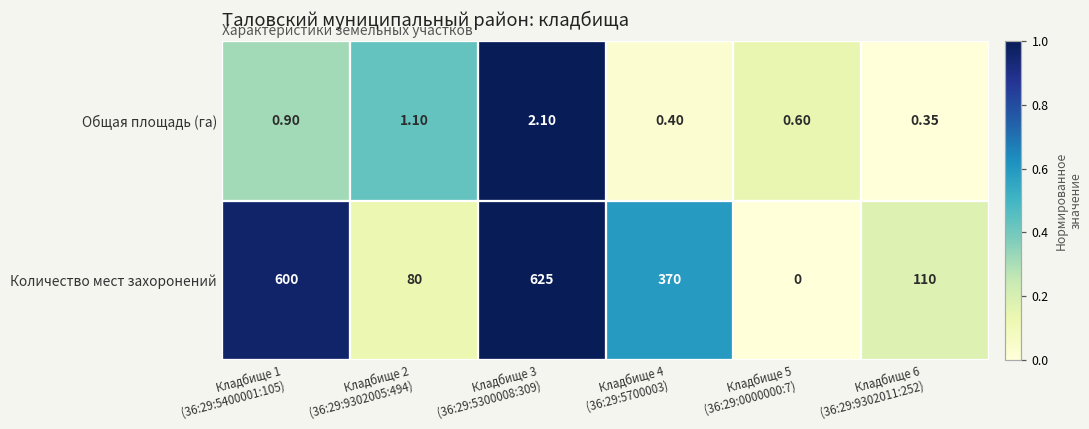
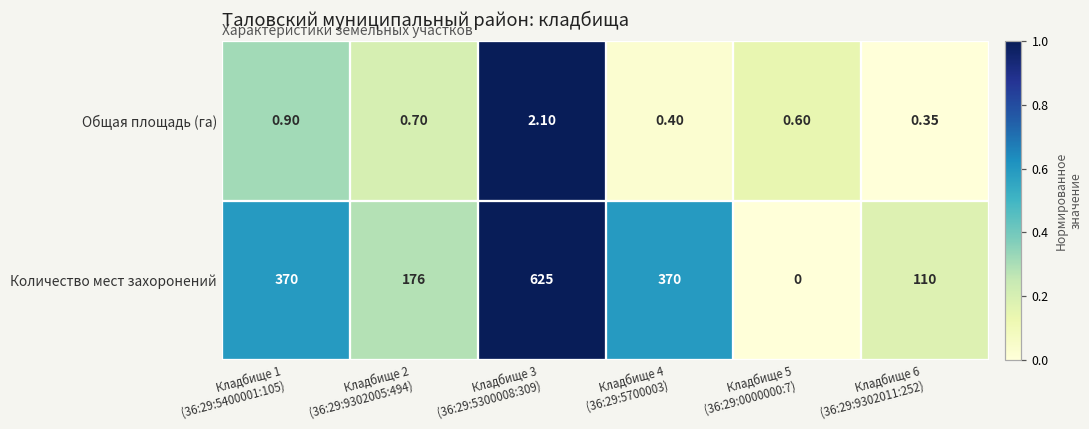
Общая площадь (га), Кладбище 2 (36:29:9302005:494): 1.10 -> 0.70
Количество мест захоронений, Кладбище 1 (36:29:5400001:105): 600 -> 370
Количество мест захоронений, Кладбище 2 (36:29:9302005:494): 80 -> 176
